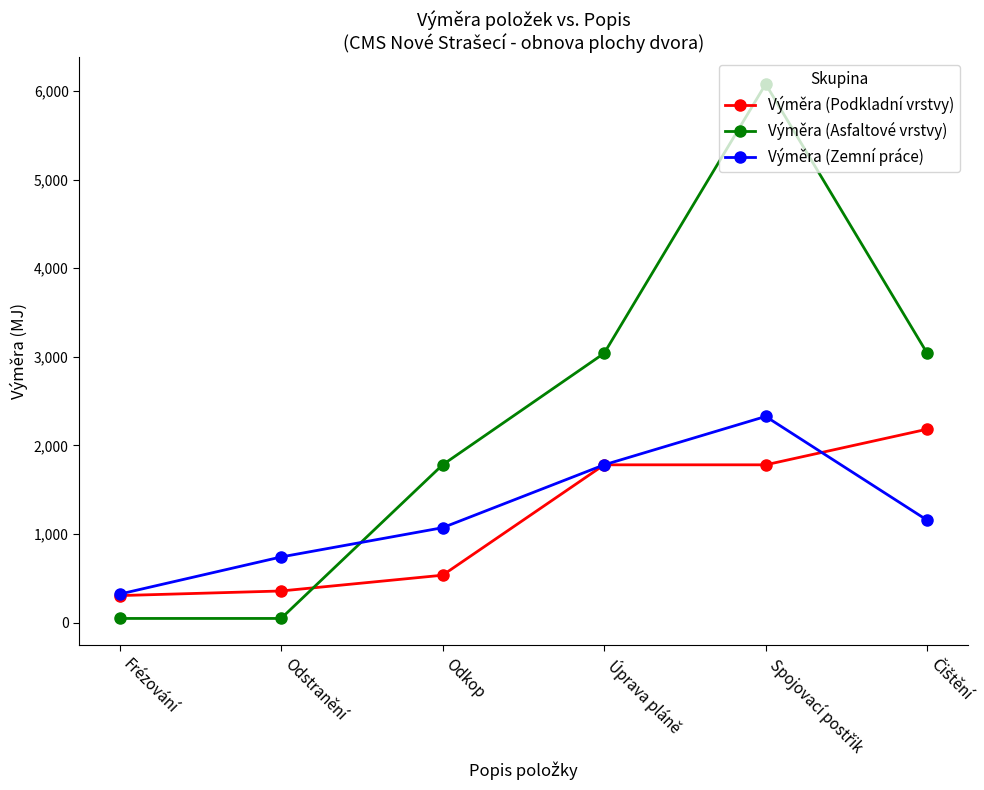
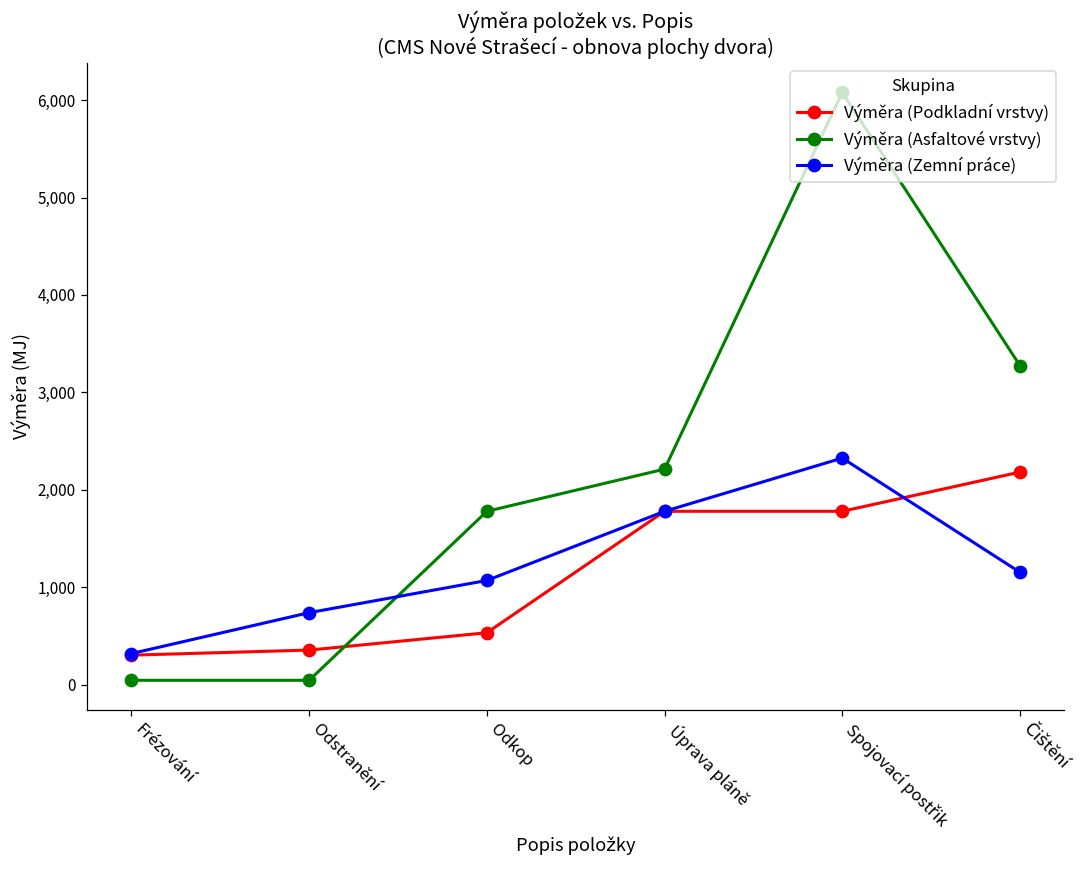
Výměra (Asfaltové vrstvy), Úprava pláně: 3,000 -> 2,200
Výměra (Asfaltové vrstvy), Čištění: 3,000 -> 3,300
